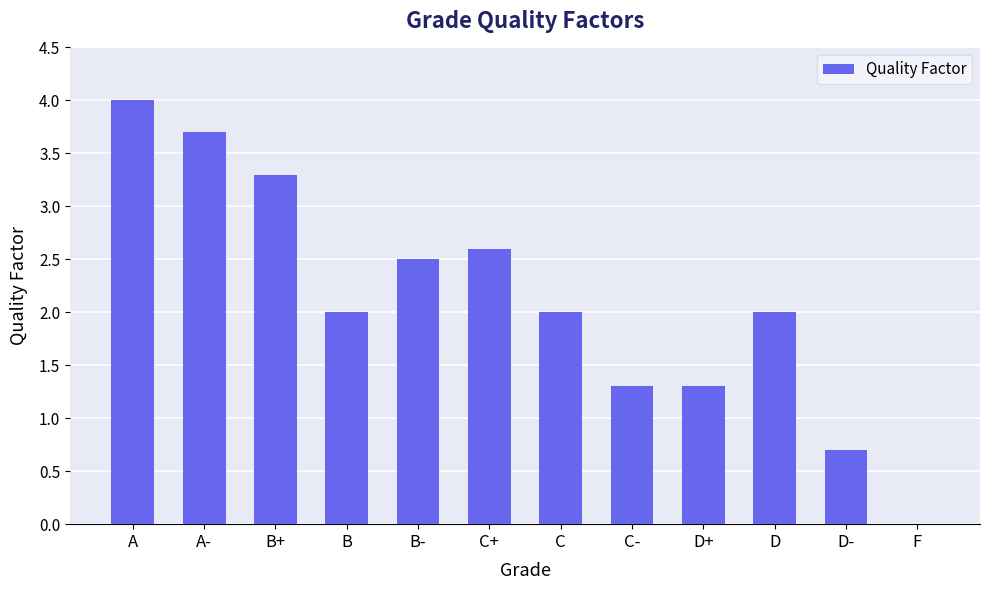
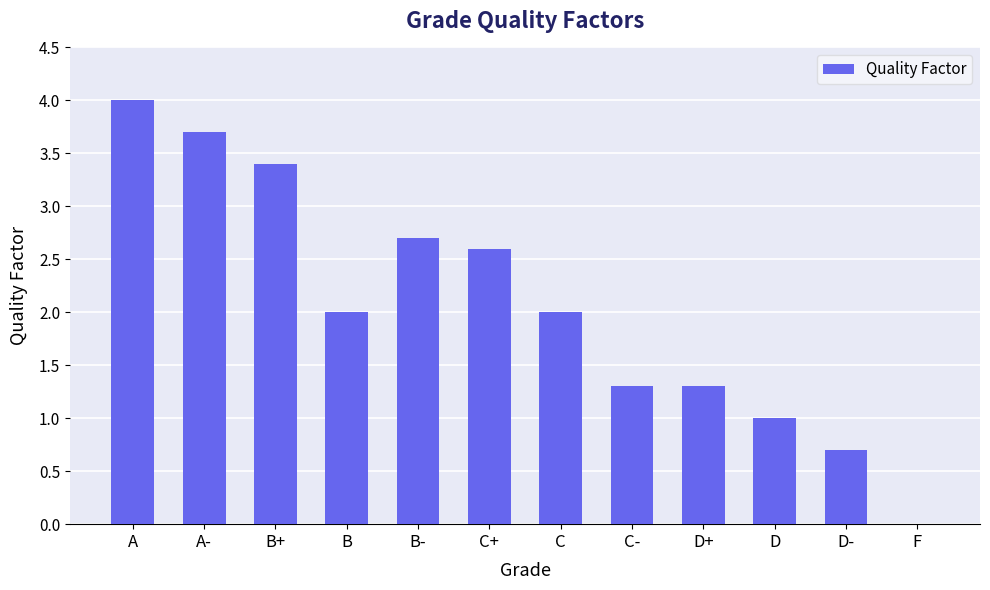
B+: 3.3 -> 3.4
B-: 2.5 -> 2.7
D: 2 -> 1
